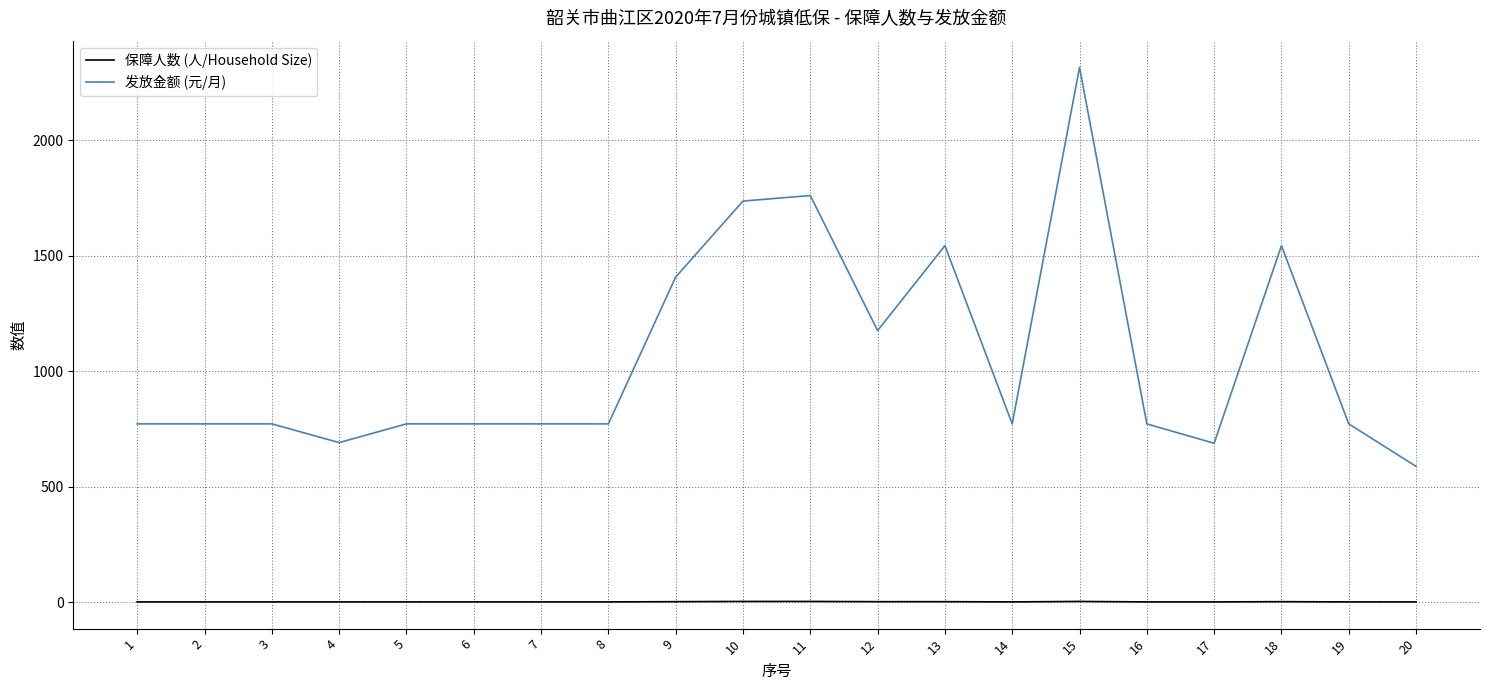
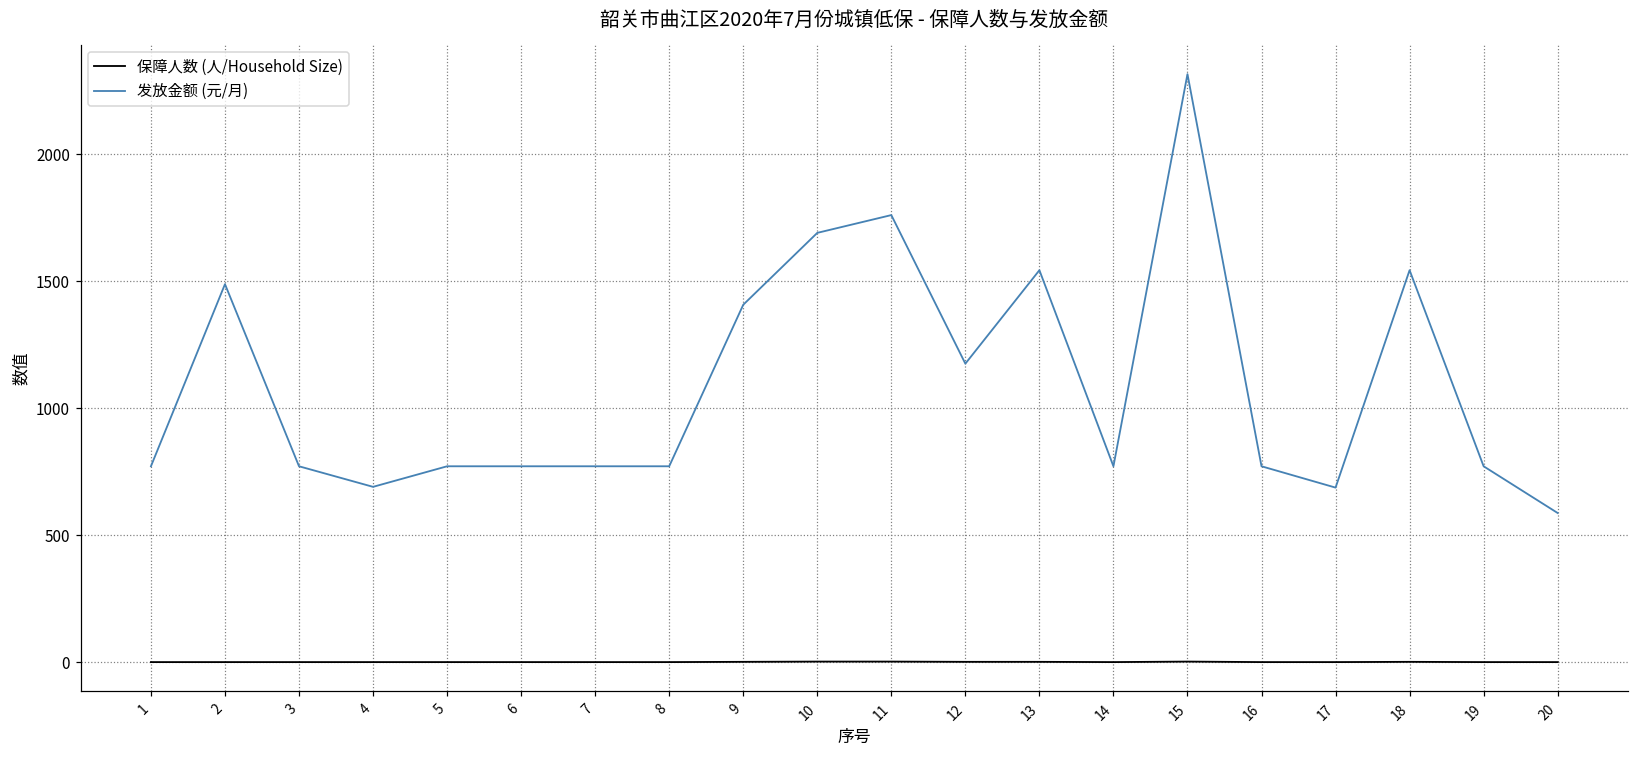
发放金额 (元/月), 2: 770 -> 1490
发放金额 (元/月), 10: 1740 -> 1690
